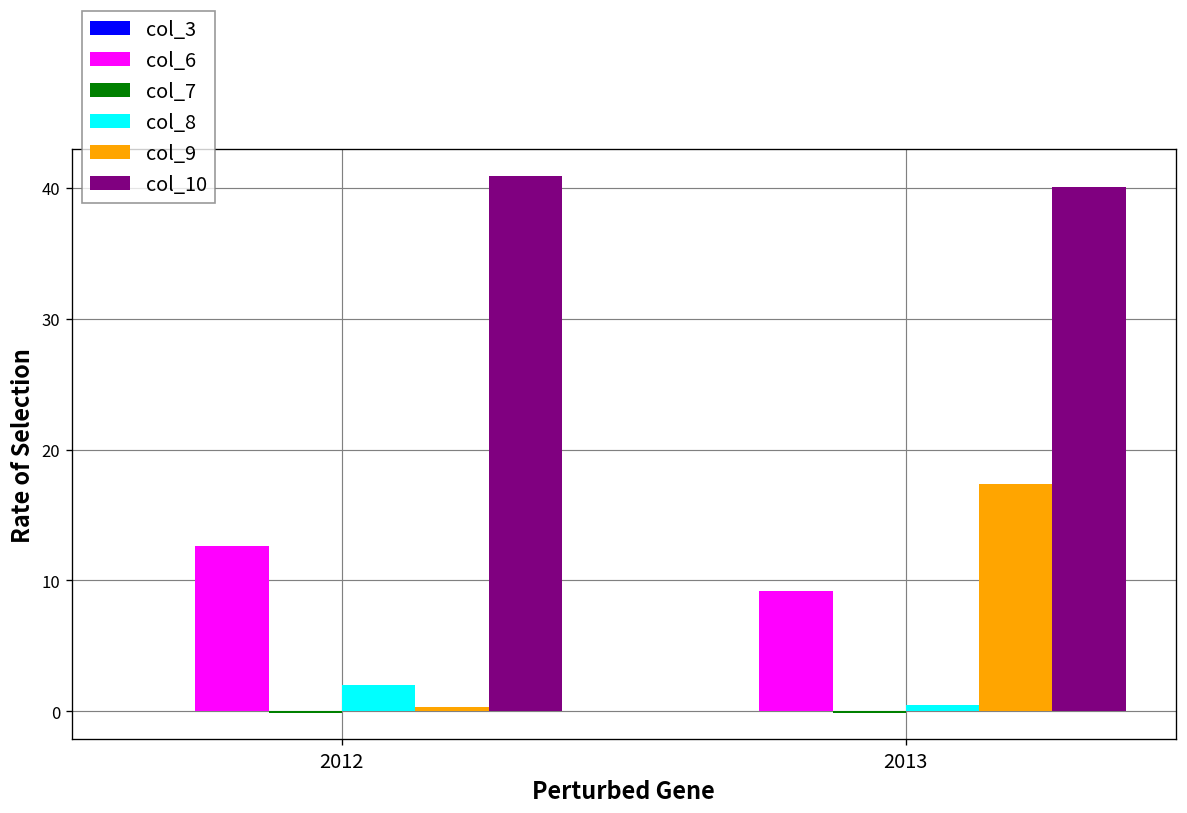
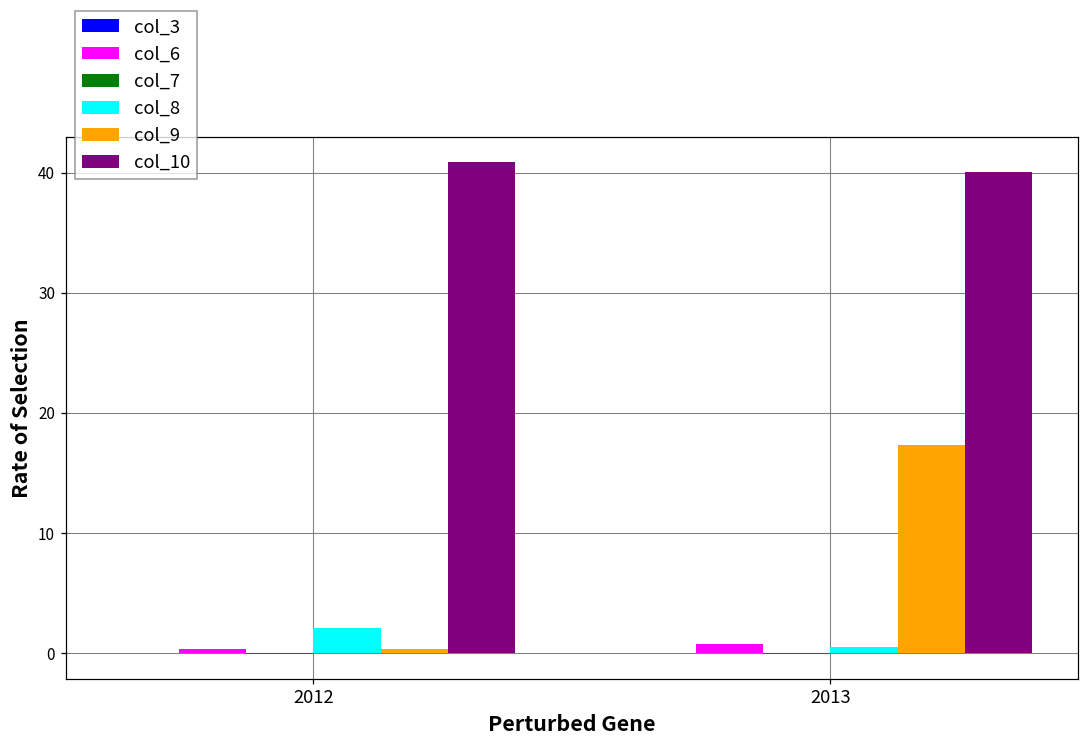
col_6, 2012: 12.6 -> 0.3
col_6, 2013: 9.2 -> 0.7
